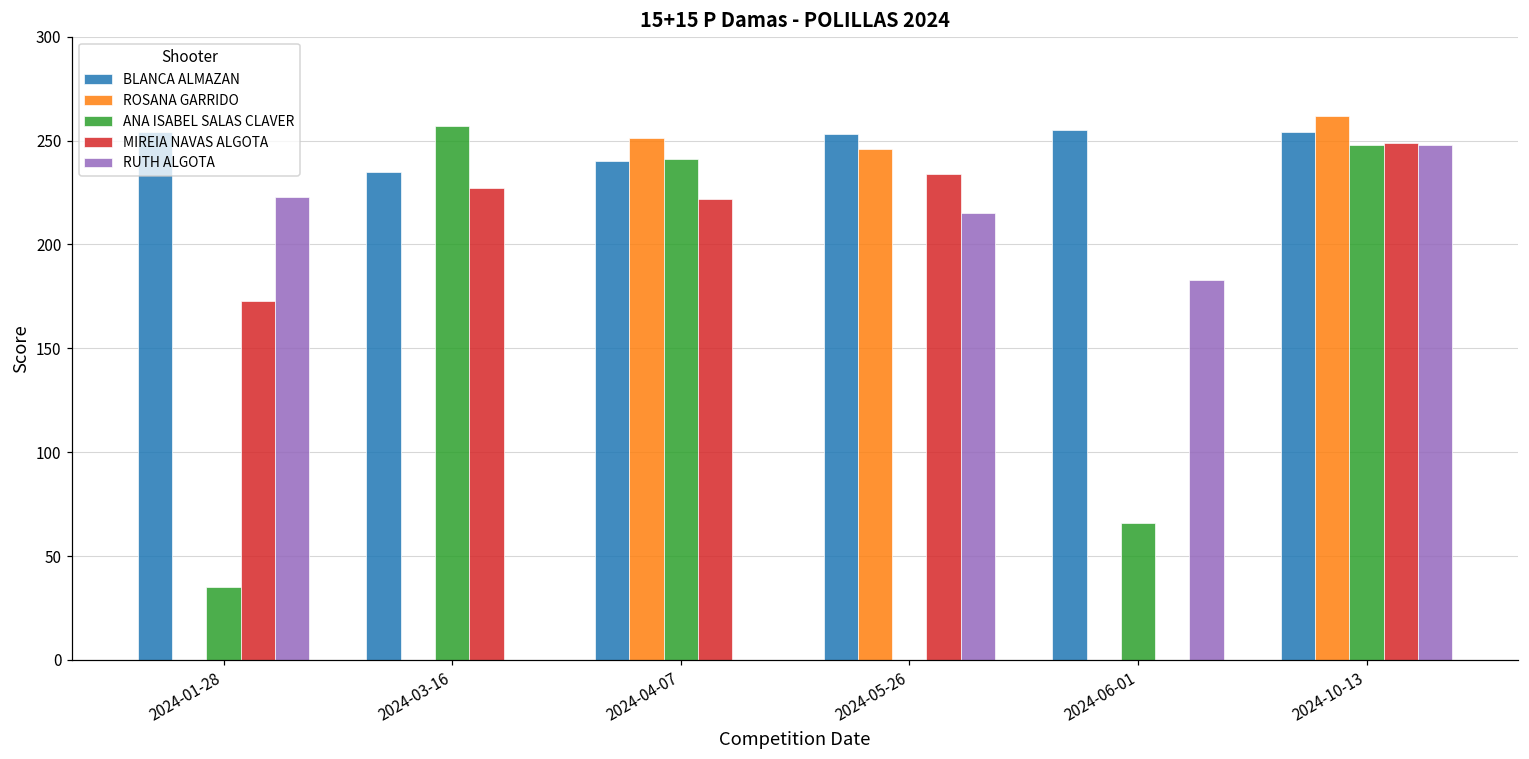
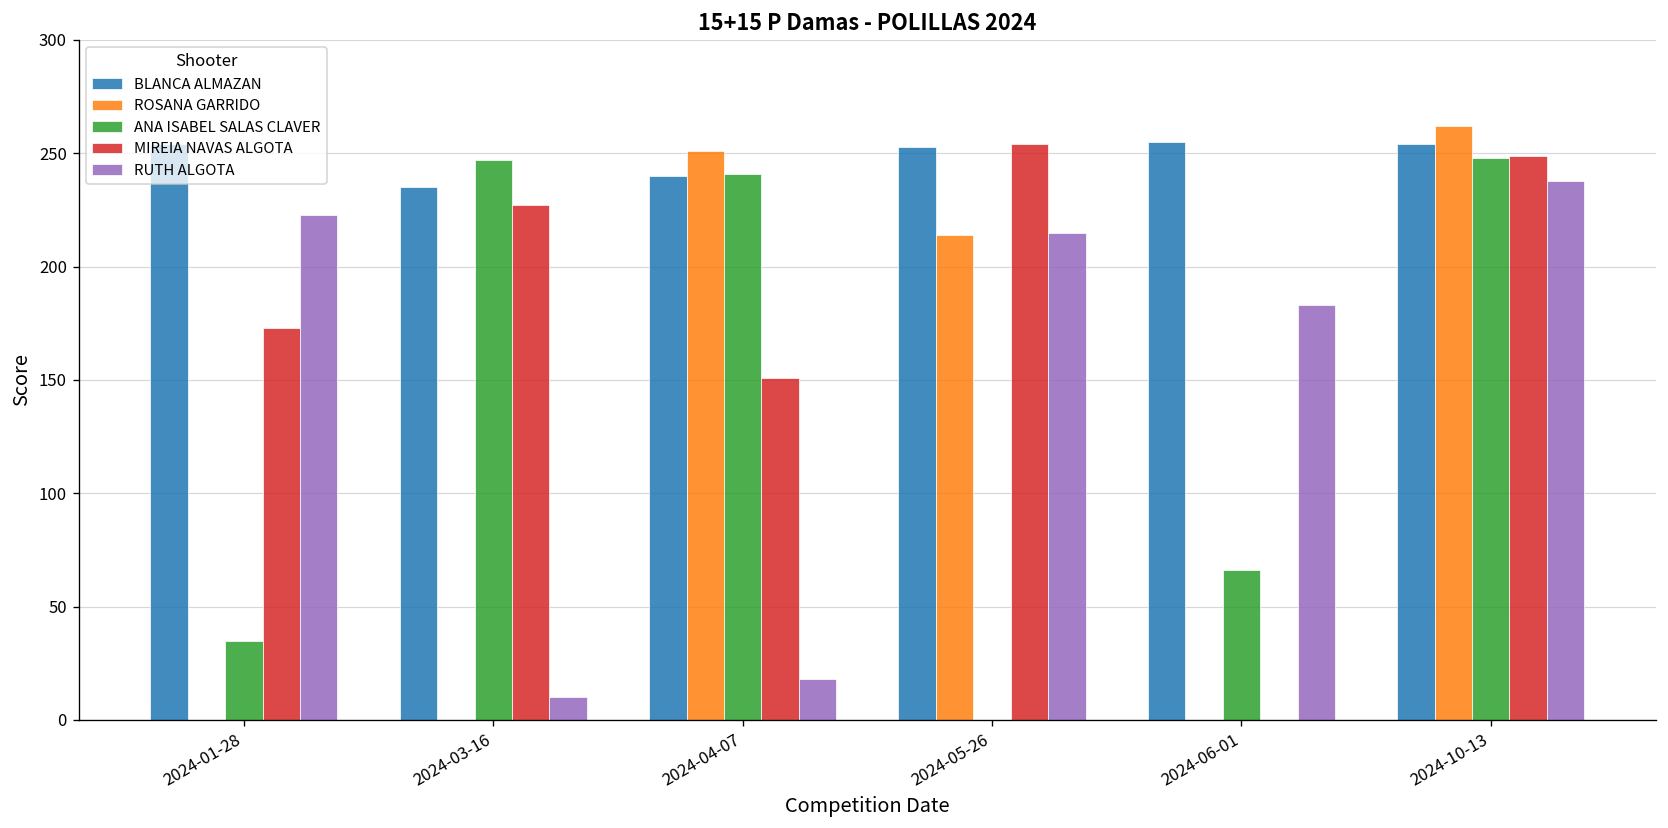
ANA ISABEL SALAS CLAVER, 2024-03-16: 257 -> 247
RUTH ALGOTA, 2024-03-16: 0 -> 10
MIREIA NAVAS ALGOTA, 2024-04-07: 222 -> 151
RUTH ALGOTA, 2024-04-07: 0 -> 18
ROSANA GARRIDO, 2024-05-26: 246 -> 214
MIREIA NAVAS ALGOTA, 2024-05-26: 234 -> 254
RUTH ALGOTA, 2024-10-13: 248 -> 238
